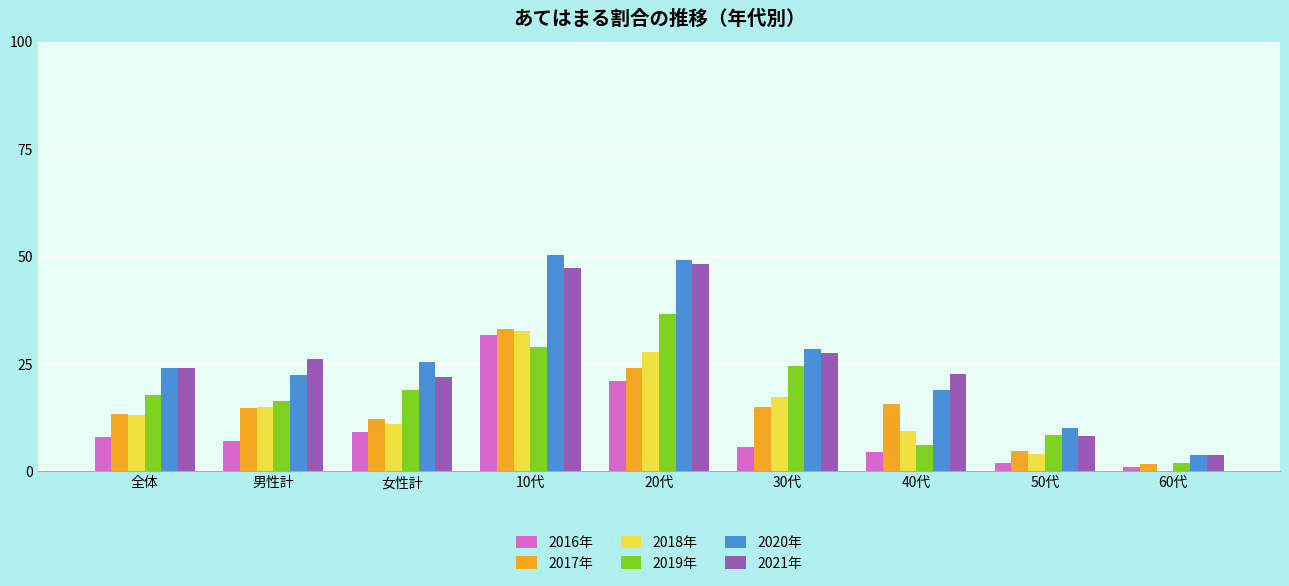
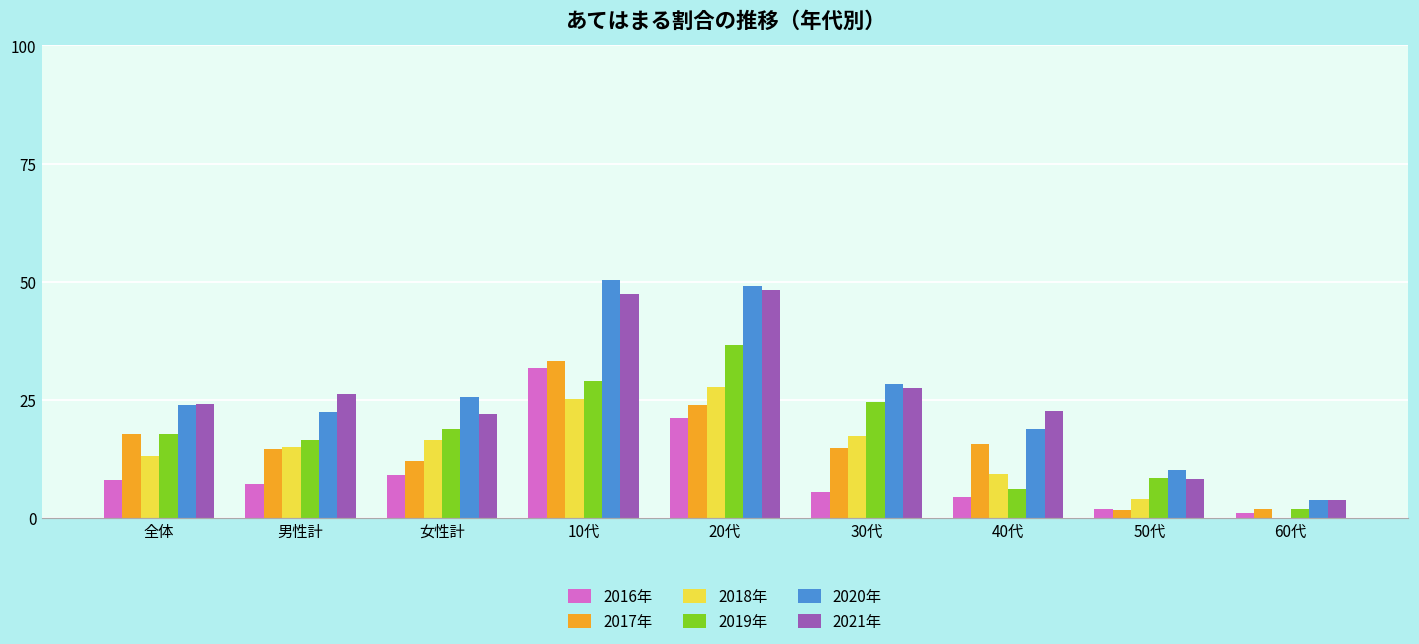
2017年, 全体: 13 -> 18
2018年, 女性計: 11 -> 17
2018年, 10代: 33 -> 25
2017年, 50代: 5 -> 2
